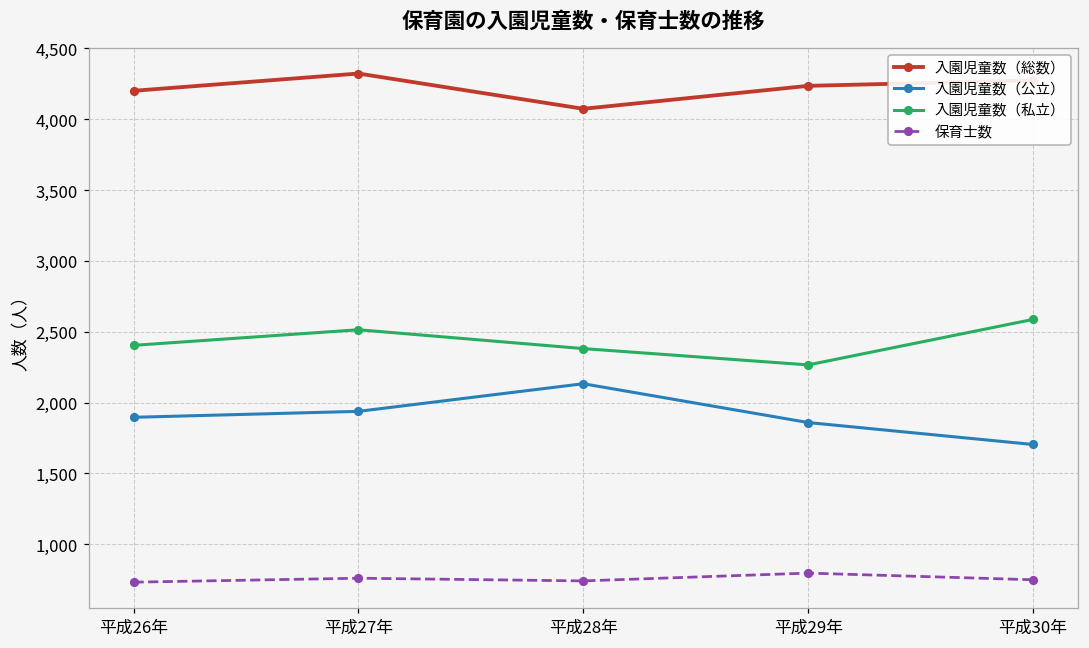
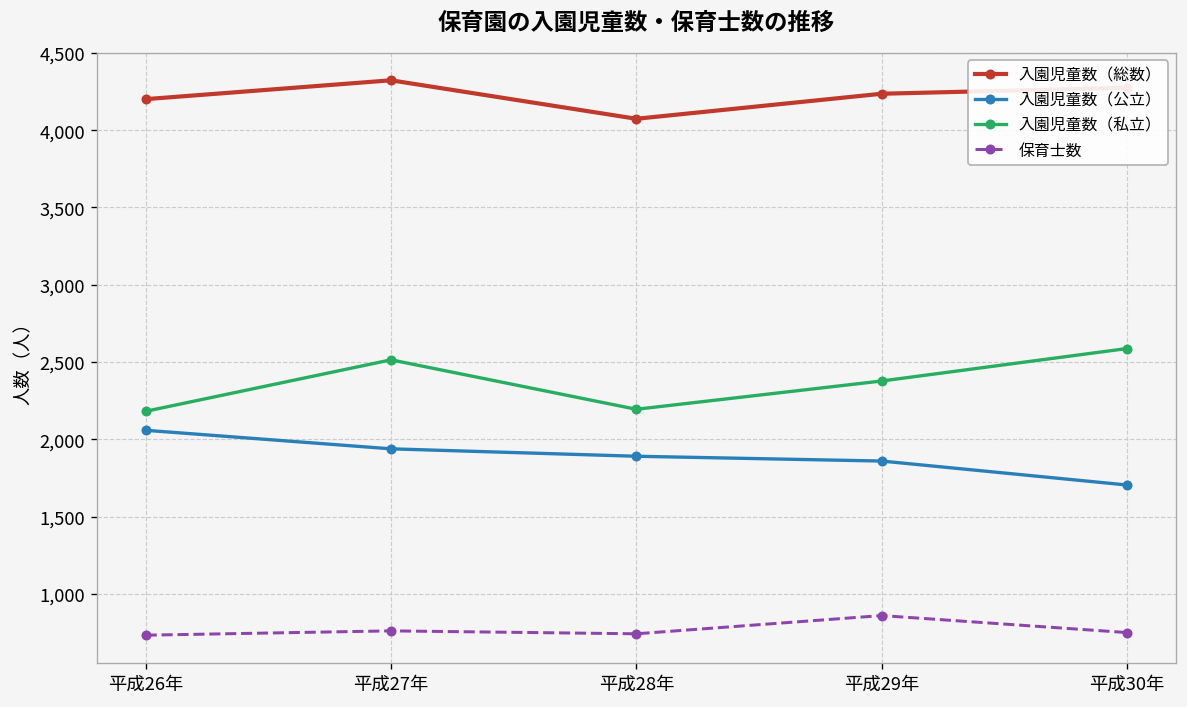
入園児童数（公立）, 平成26年: 1,900 -> 2,060
入園児童数（私立）, 平成26年: 2,400 -> 2,180
入園児童数（公立）, 平成28年: 2,130 -> 1,890
入園児童数（私立）, 平成28年: 2,380 -> 2,190
入園児童数（私立）, 平成29年: 2,270 -> 2,380
保育士数, 平成29年: 800 -> 860
